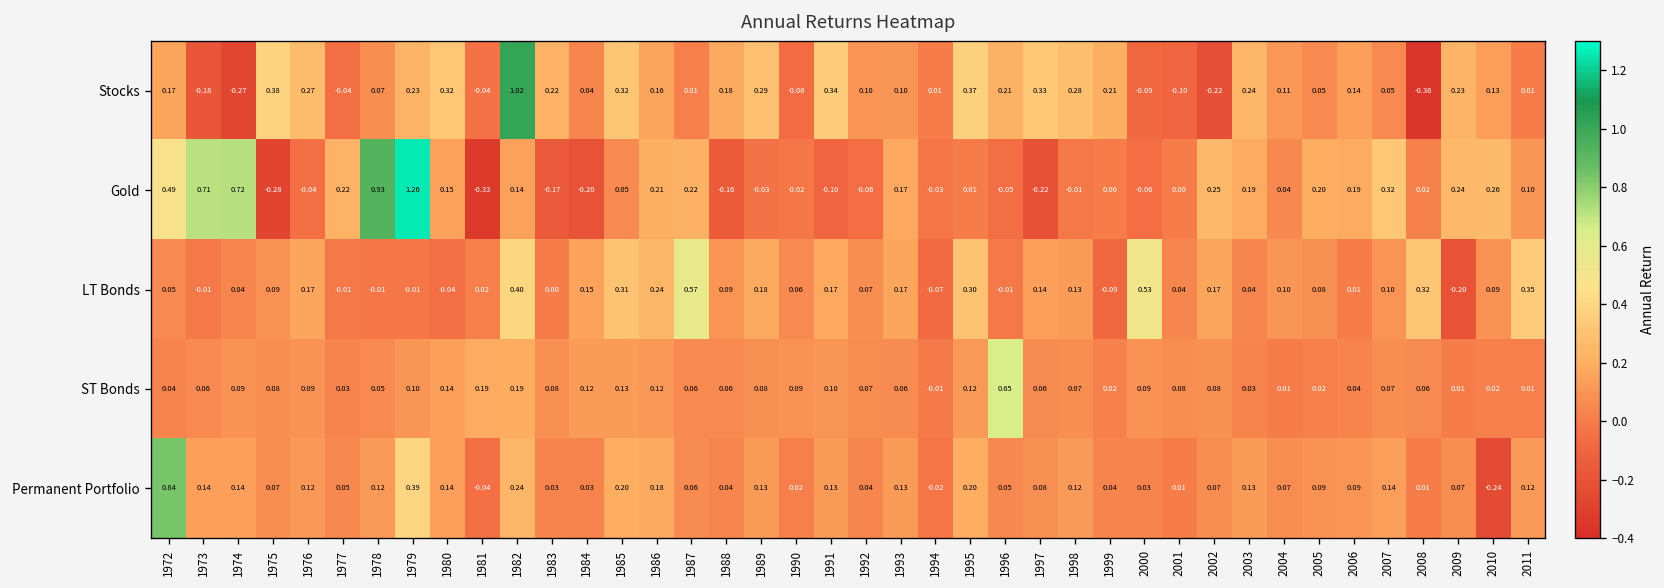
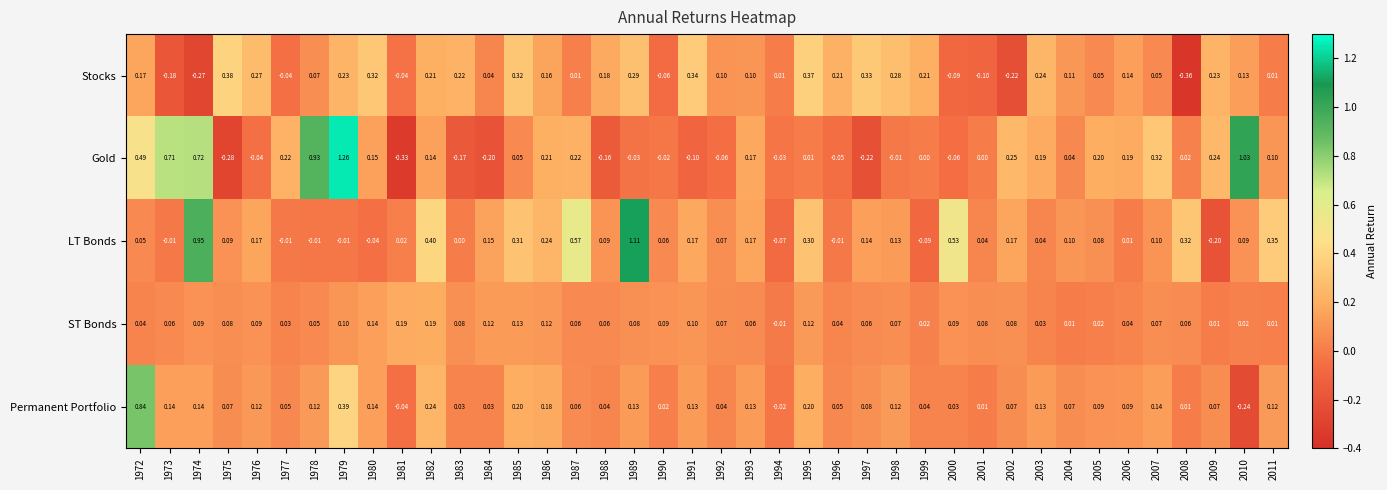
Stocks, 1982: 1.02 -> 0.21
Gold, 2010: 0.26 -> 1.03
LT Bonds, 1974: 0.04 -> 0.95
LT Bonds, 1989: 0.18 -> 1.11
ST Bonds, 1996: 0.65 -> 0.04
